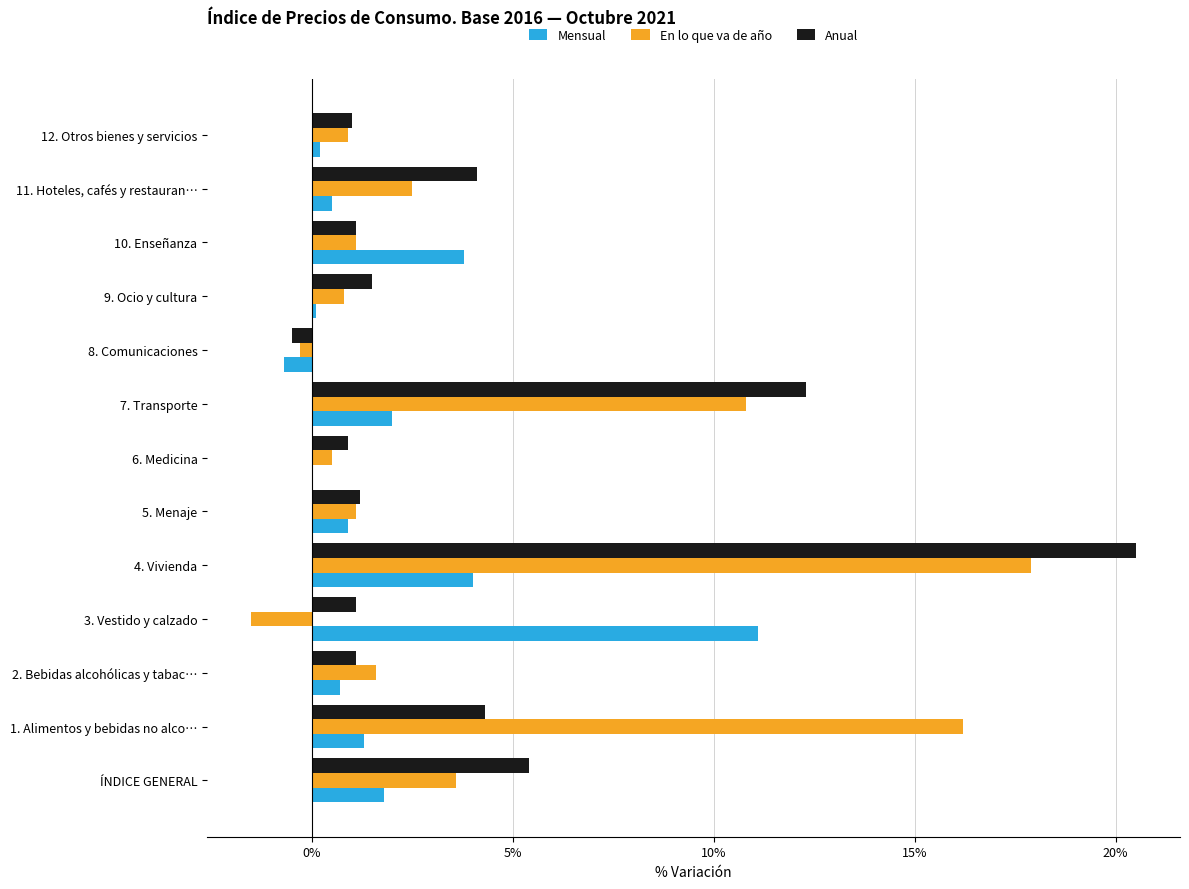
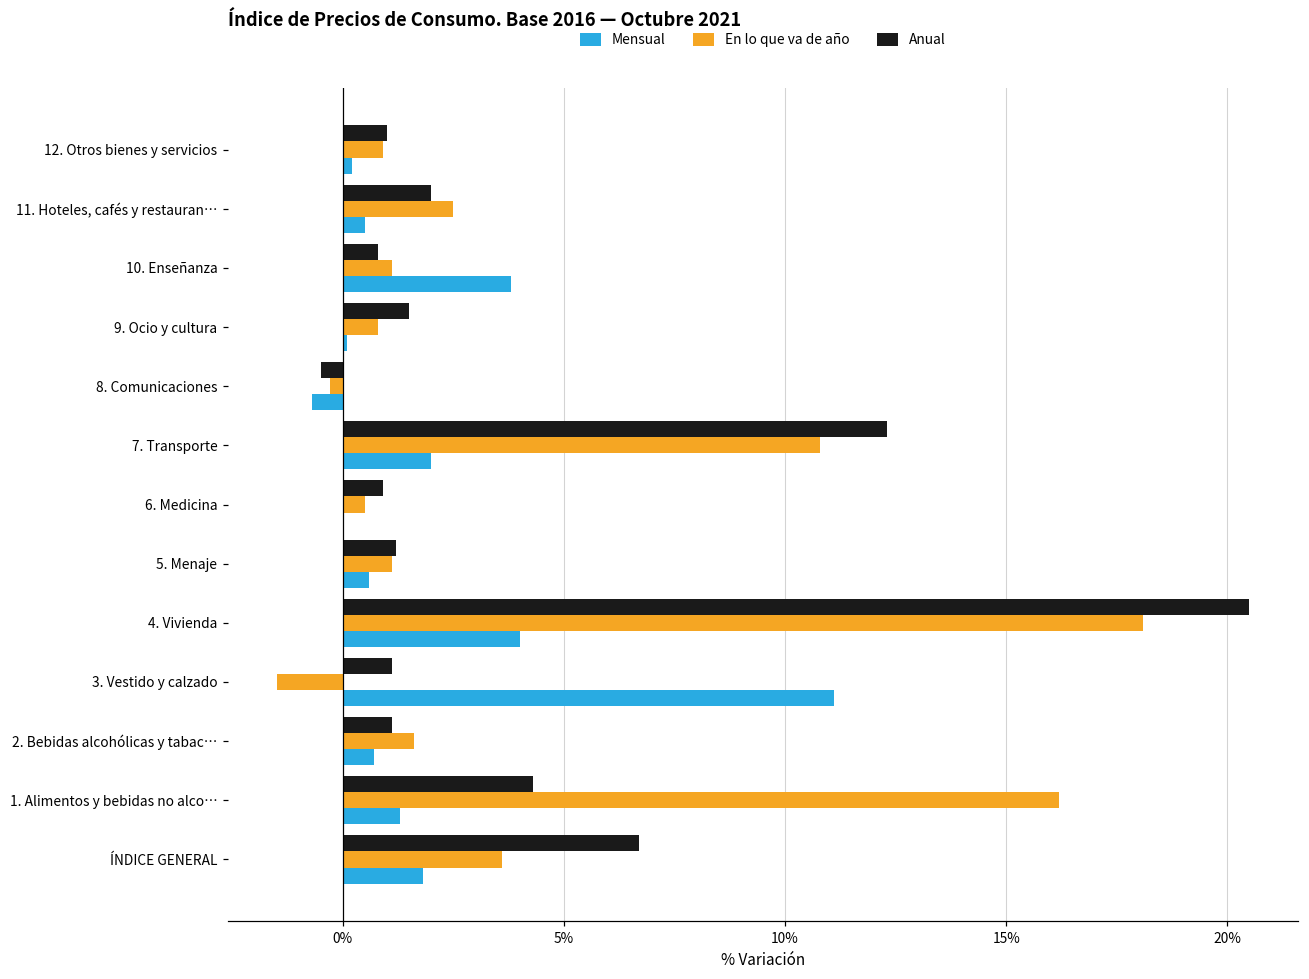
Anual, 11. Hoteles, cafés y restauran…: 4.1% -> 2.0%
Anual, 10. Enseñanza: 1.1% -> 0.8%
Mensual, 5. Menaje: 0.9% -> 0.6%
En lo que va de año, 4. Vivienda: 17.9% -> 18.1%
Anual, ÍNDICE GENERAL: 5.4% -> 6.7%
